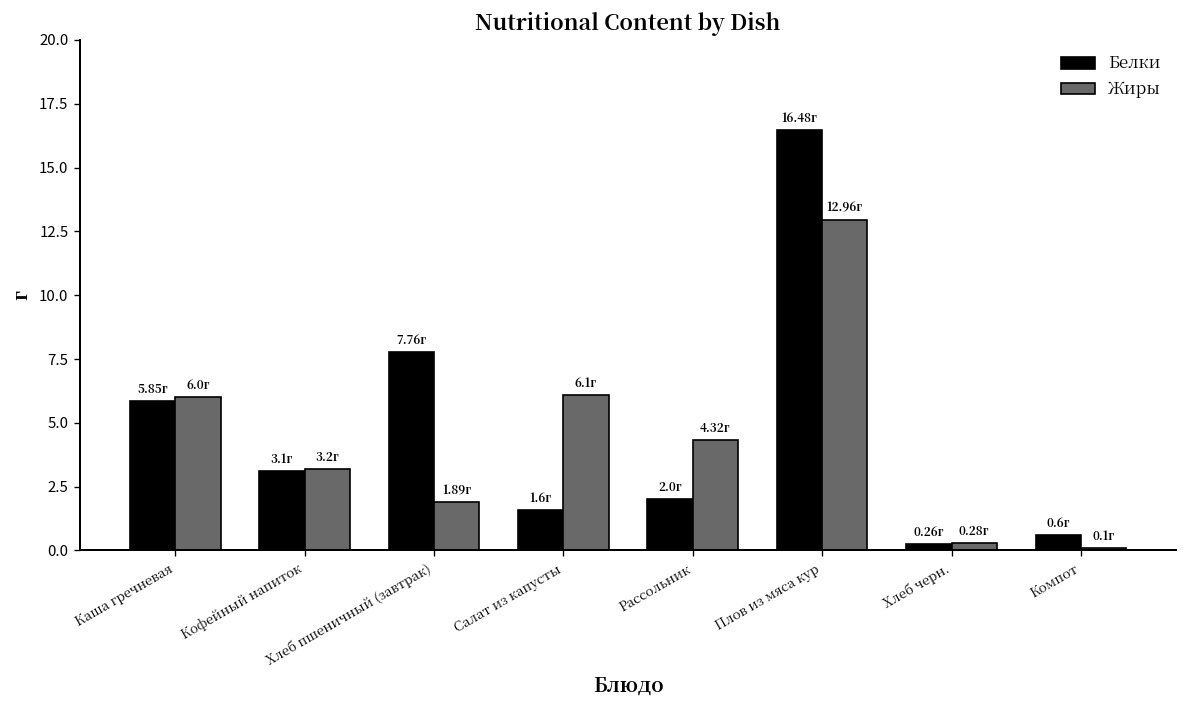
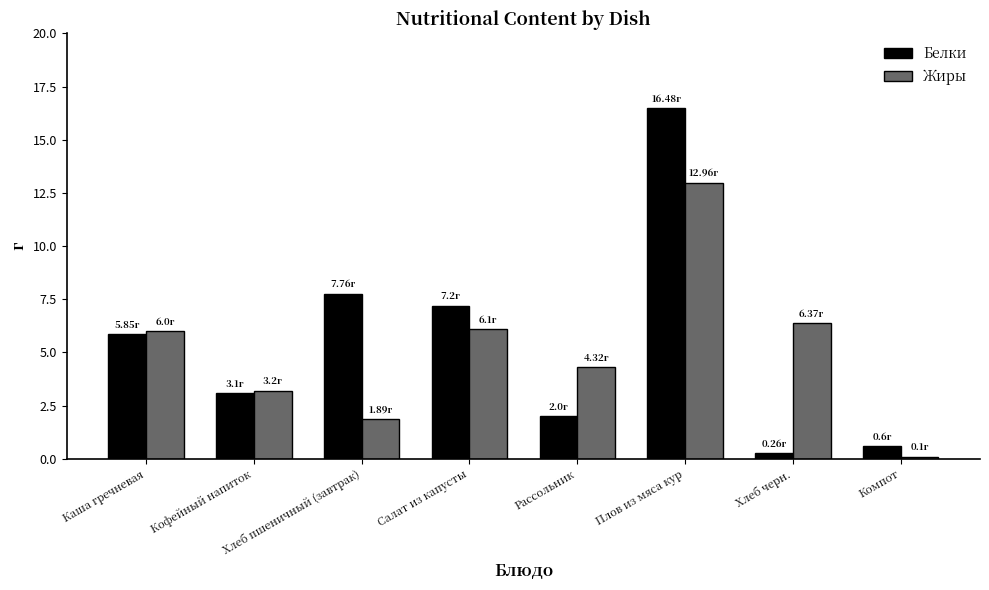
Белки, Салат из капусты: 1.6г -> 7.2г
Жиры, Хлеб черн.: 0.28г -> 6.37г
